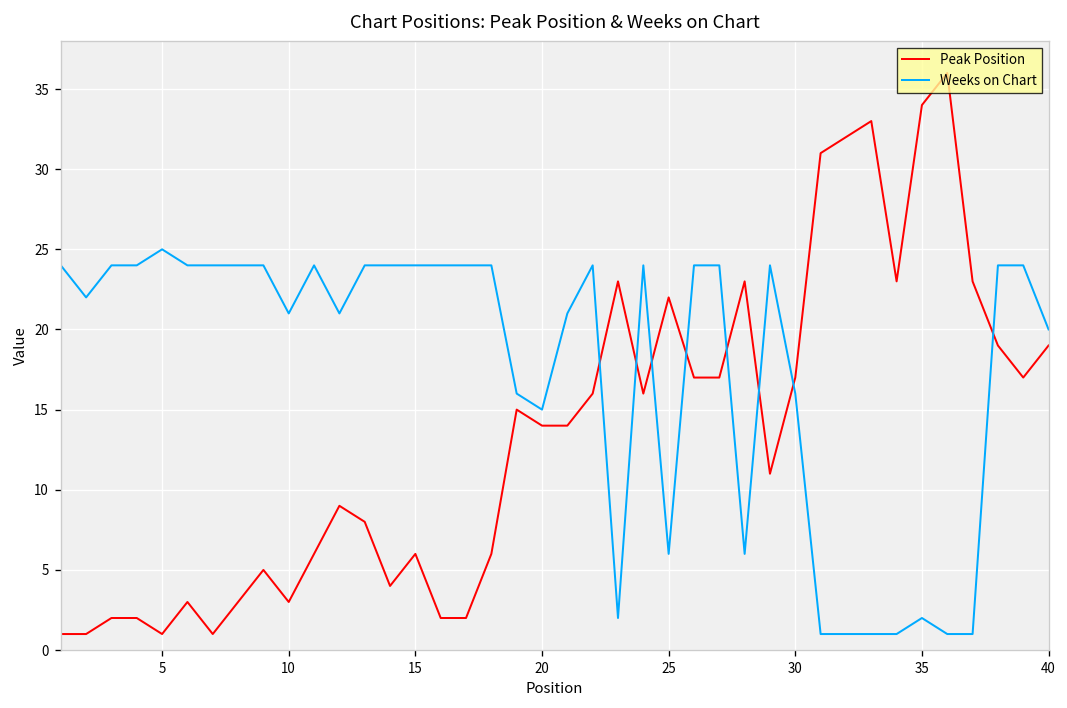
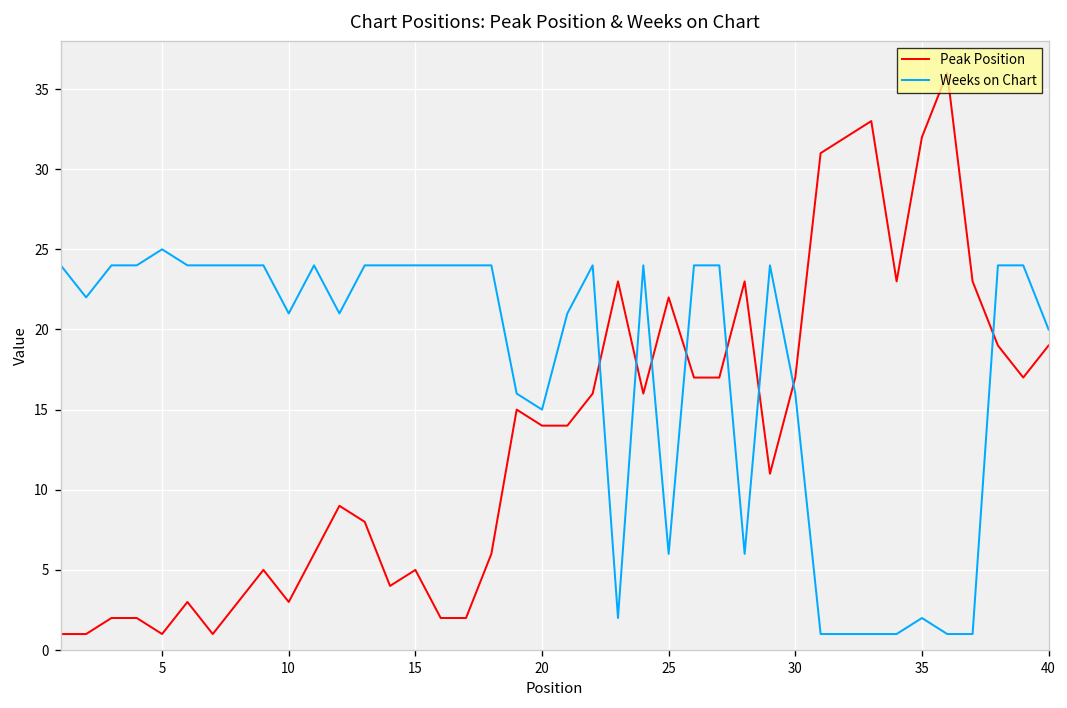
Peak Position, 15: 6 -> 5
Peak Position, 35: 34 -> 32
